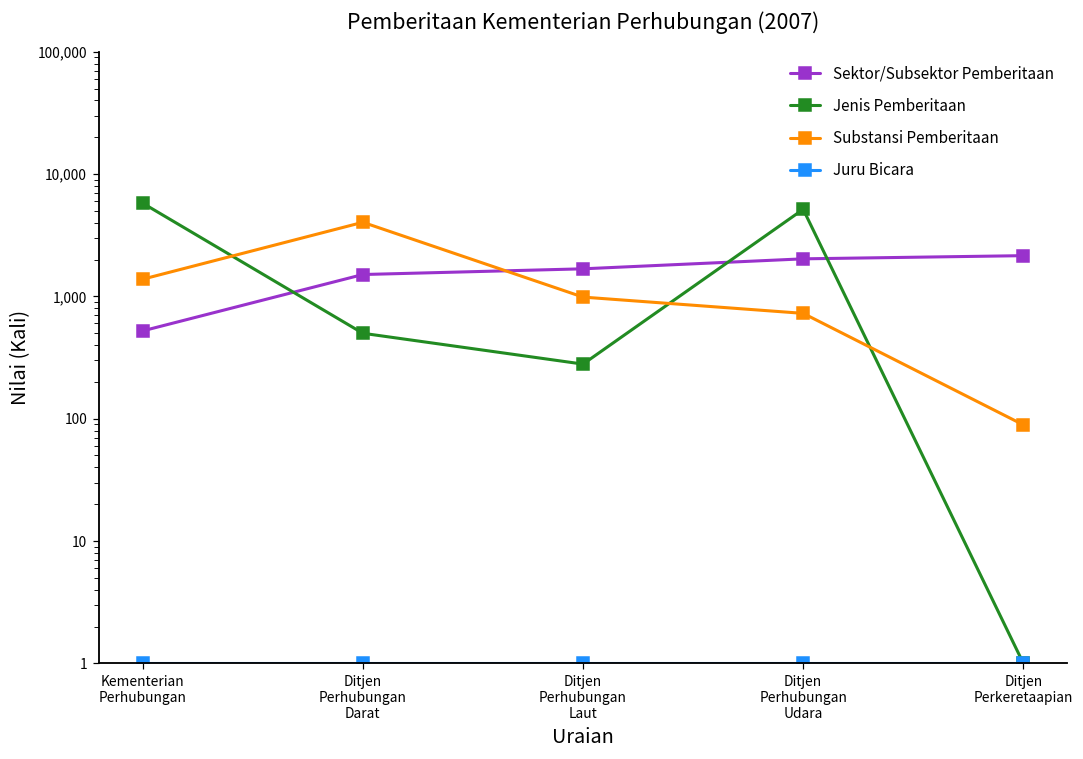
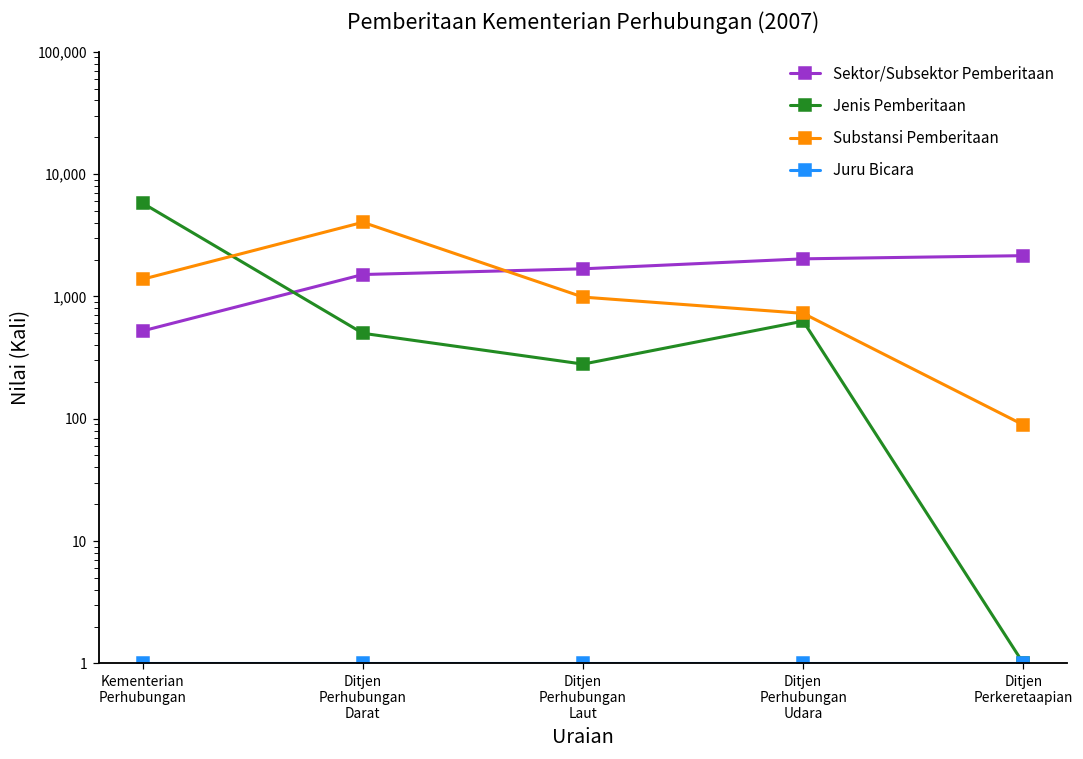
Jenis Pemberitaan, Ditjen Perhubungan Udara: 5,000 -> 600
